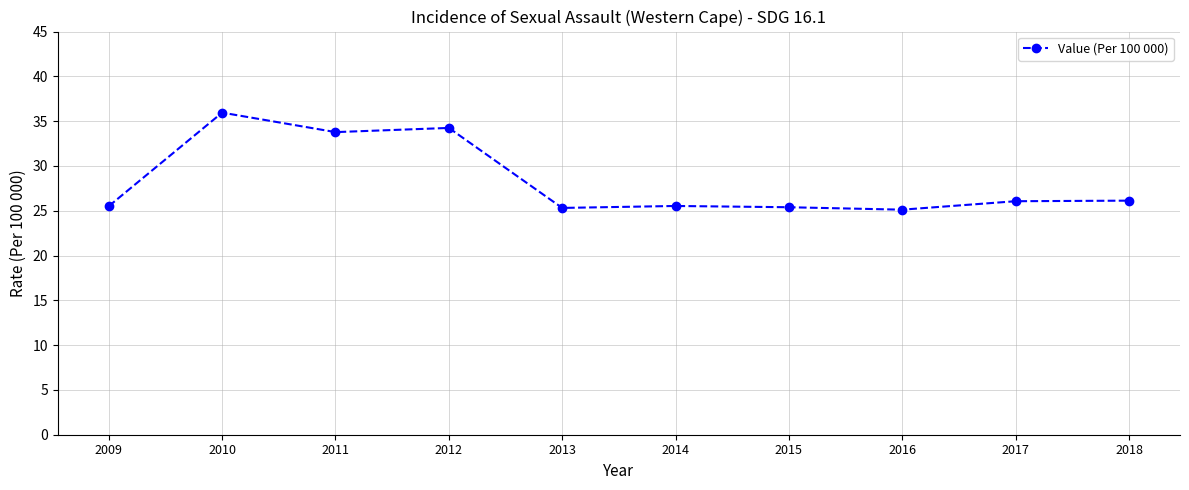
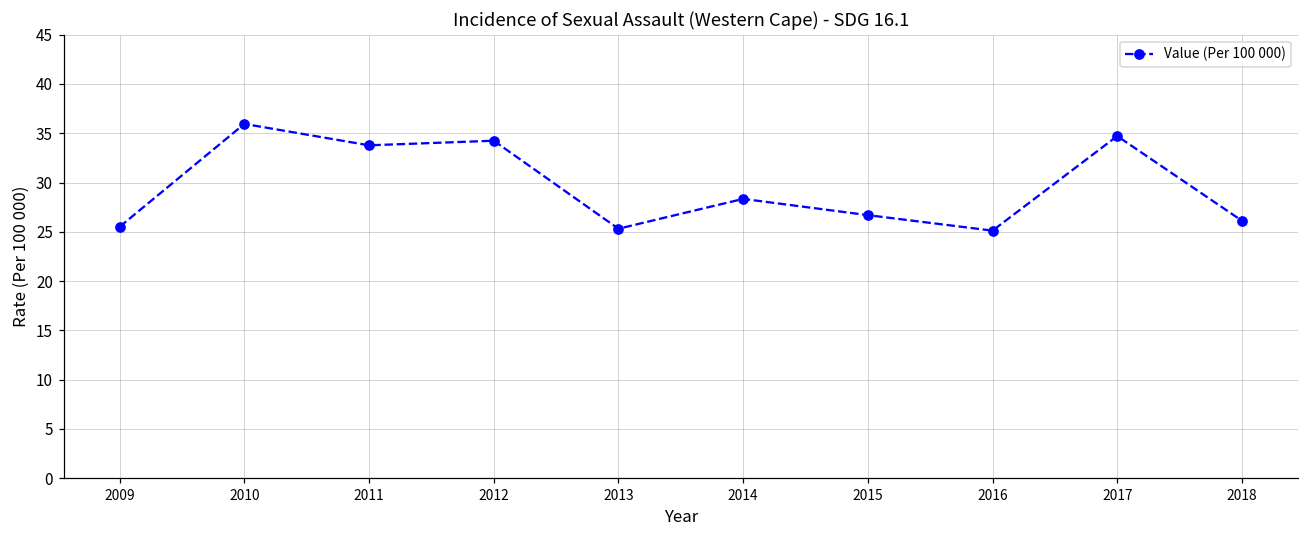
2014: 26 -> 28
2015: 25 -> 27
2017: 26 -> 35
